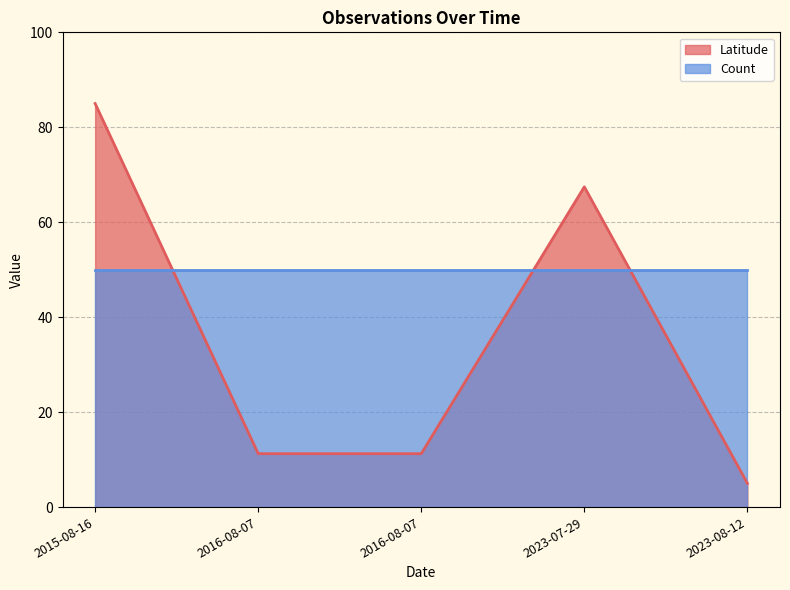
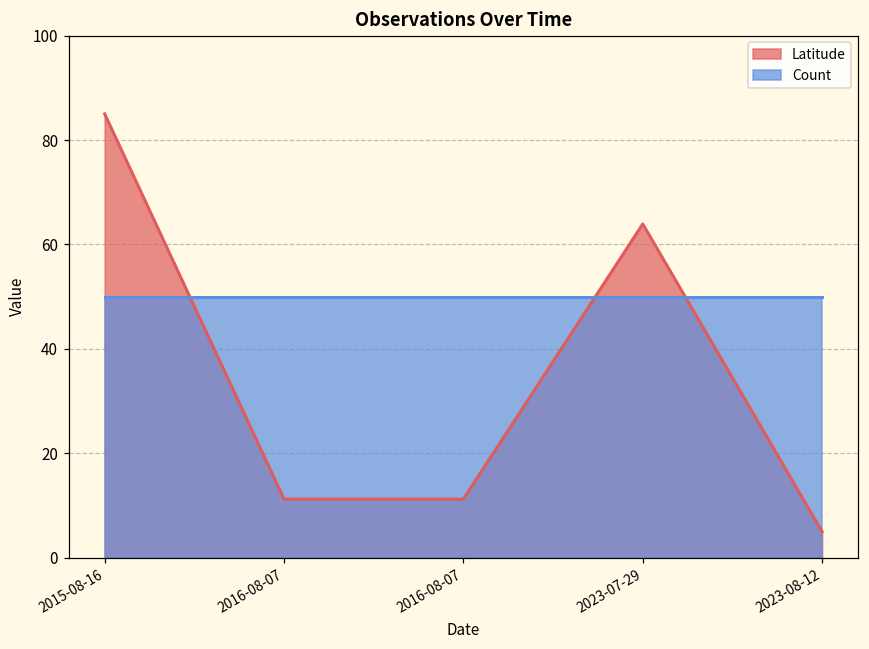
Latitude, 2023-07-29: 67 -> 64
